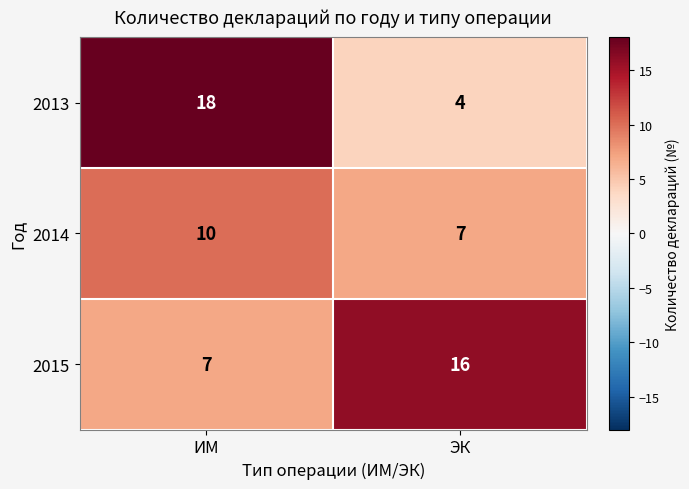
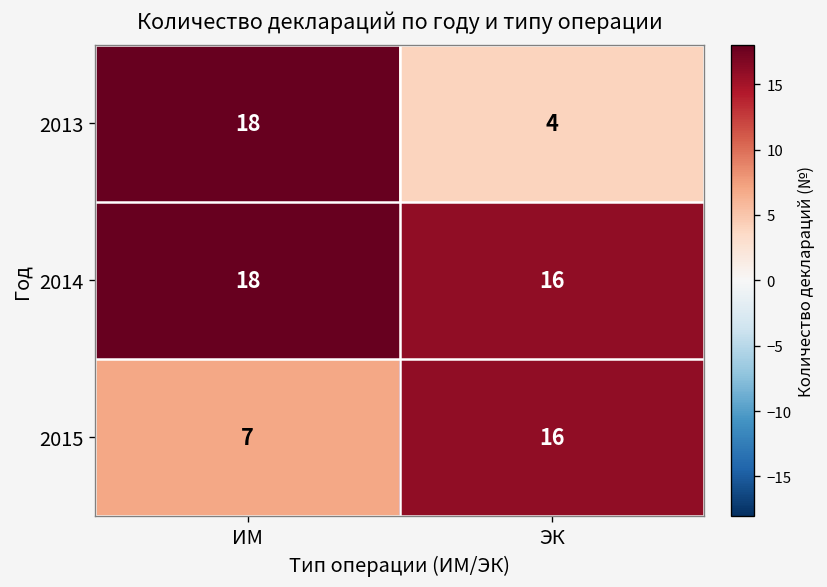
2014, ИМ: 10 -> 18
2014, ЭК: 7 -> 16
